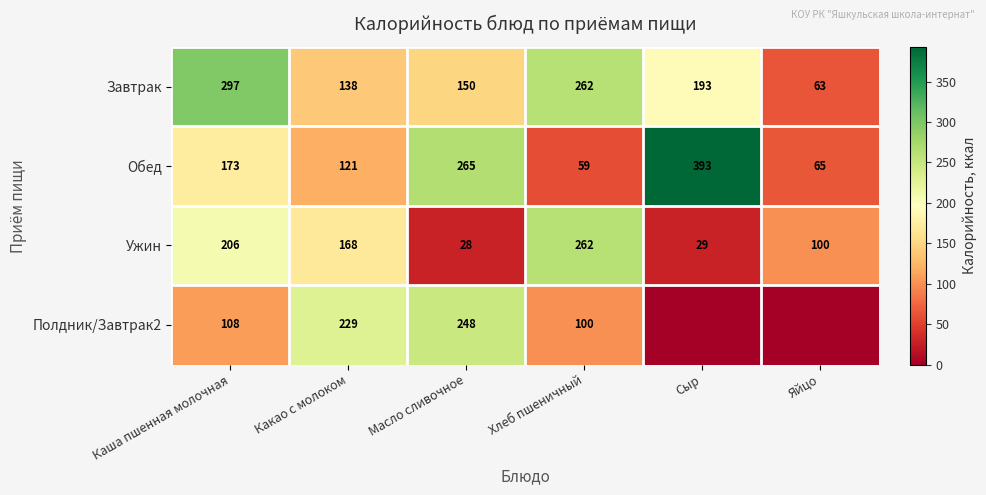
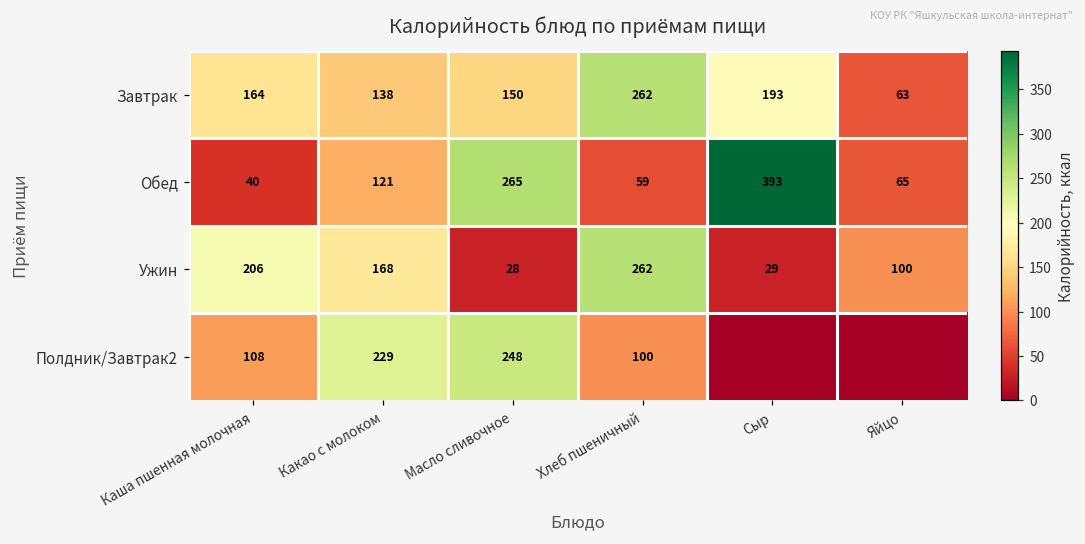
Завтрак, Каша пшенная молочная: 297 -> 164
Обед, Каша пшенная молочная: 173 -> 40
